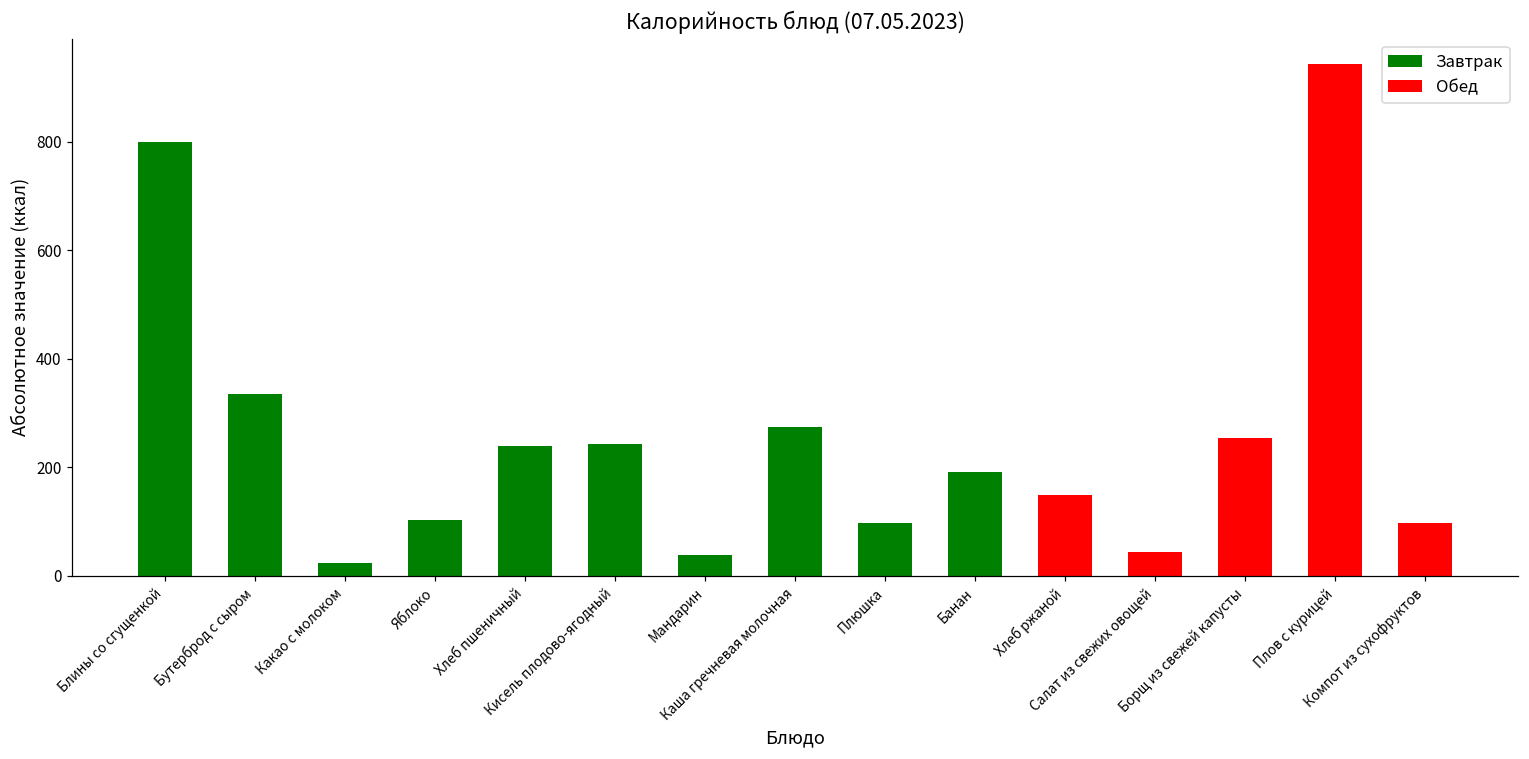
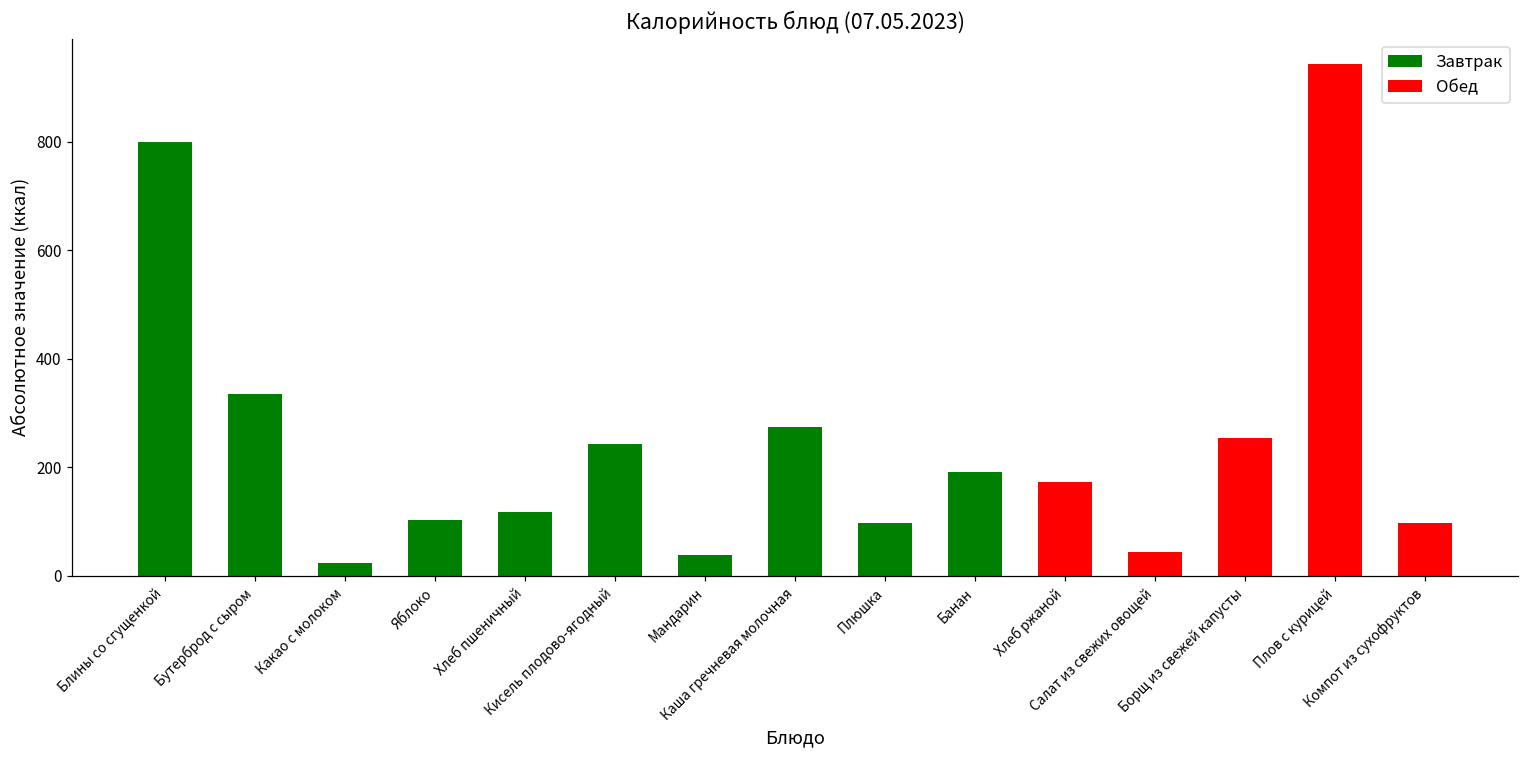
Хлеб пшеничный: 240 -> 120
Хлеб ржаной: 150 -> 170
